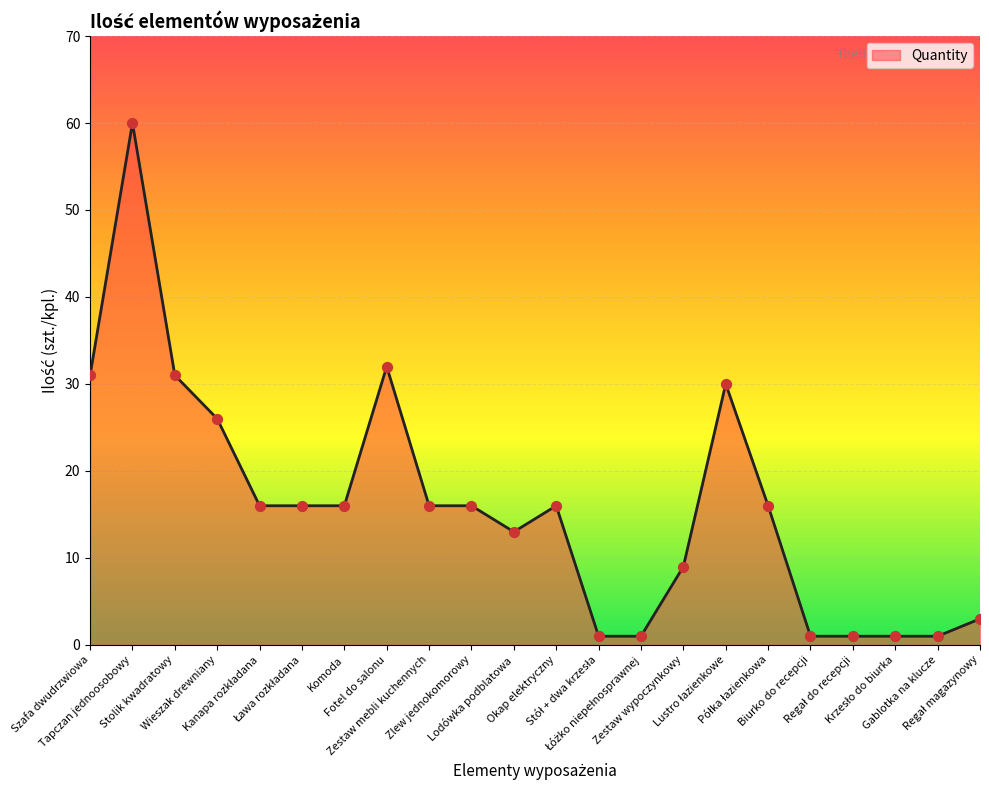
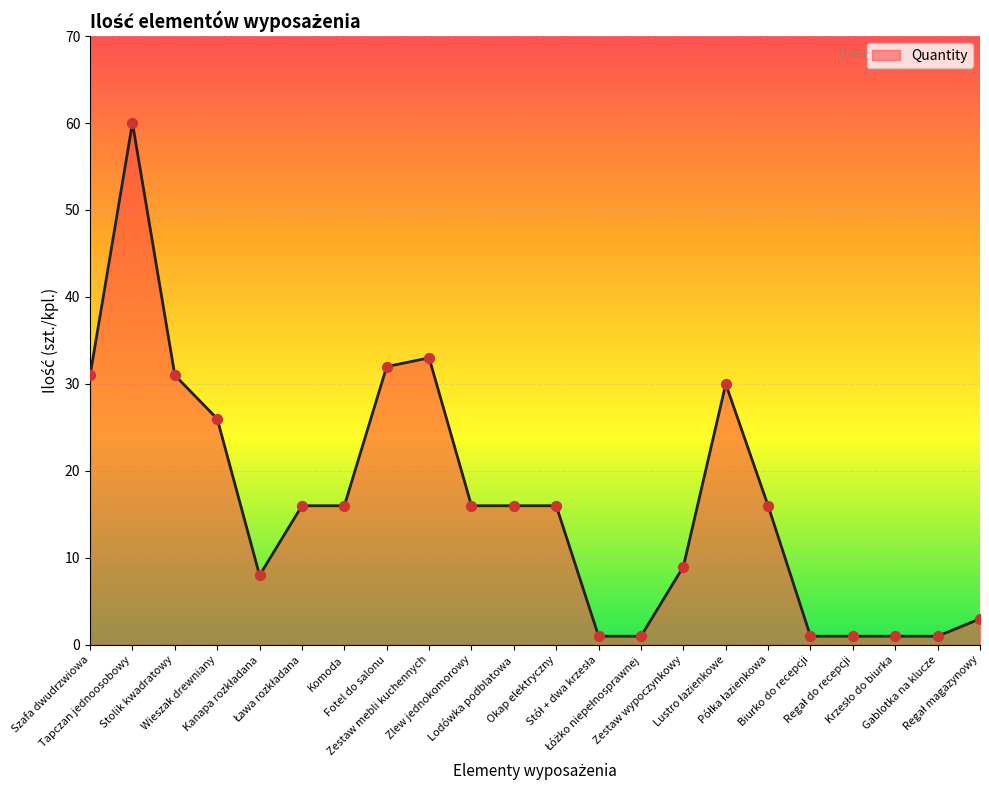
Kanapa rozkładana: 16 -> 8
Zestaw mebli kuchennych: 16 -> 33
Lodówka podblatowa: 13 -> 16
